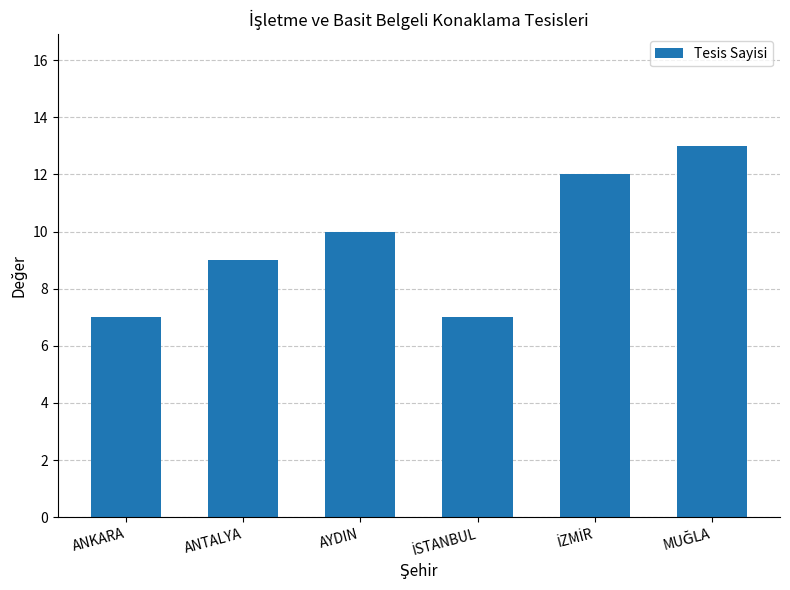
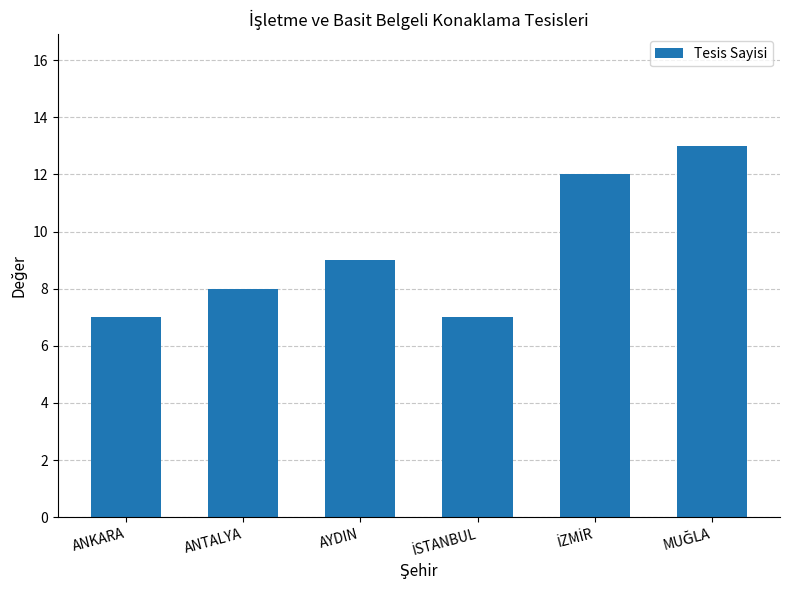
ANTALYA: 9 -> 8
AYDIN: 10 -> 9
